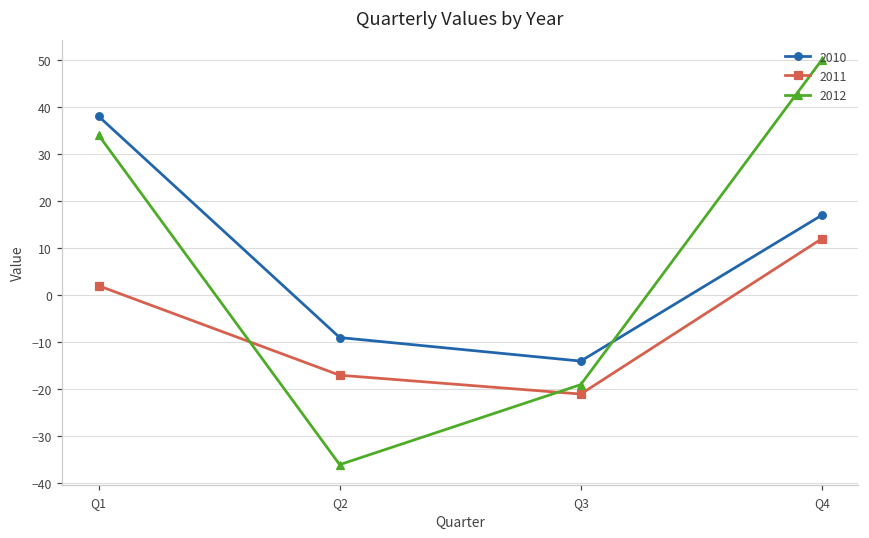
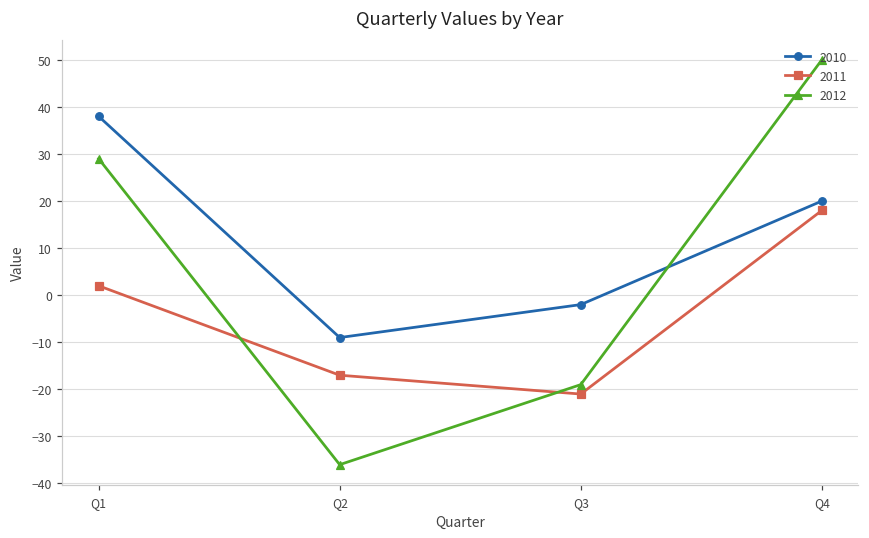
2012, Q1: 34 -> 29
2010, Q3: -14 -> -2
2010, Q4: 17 -> 20
2011, Q4: 12 -> 18
